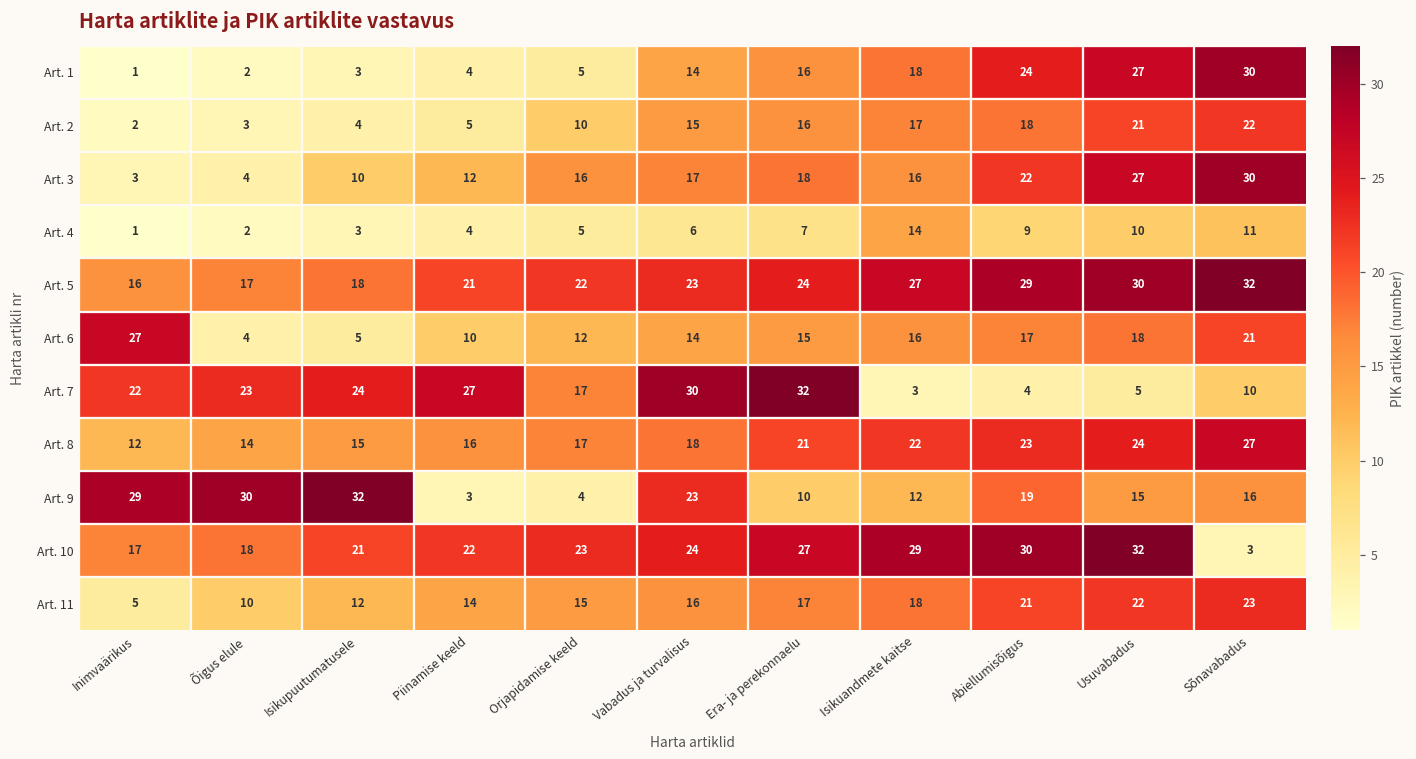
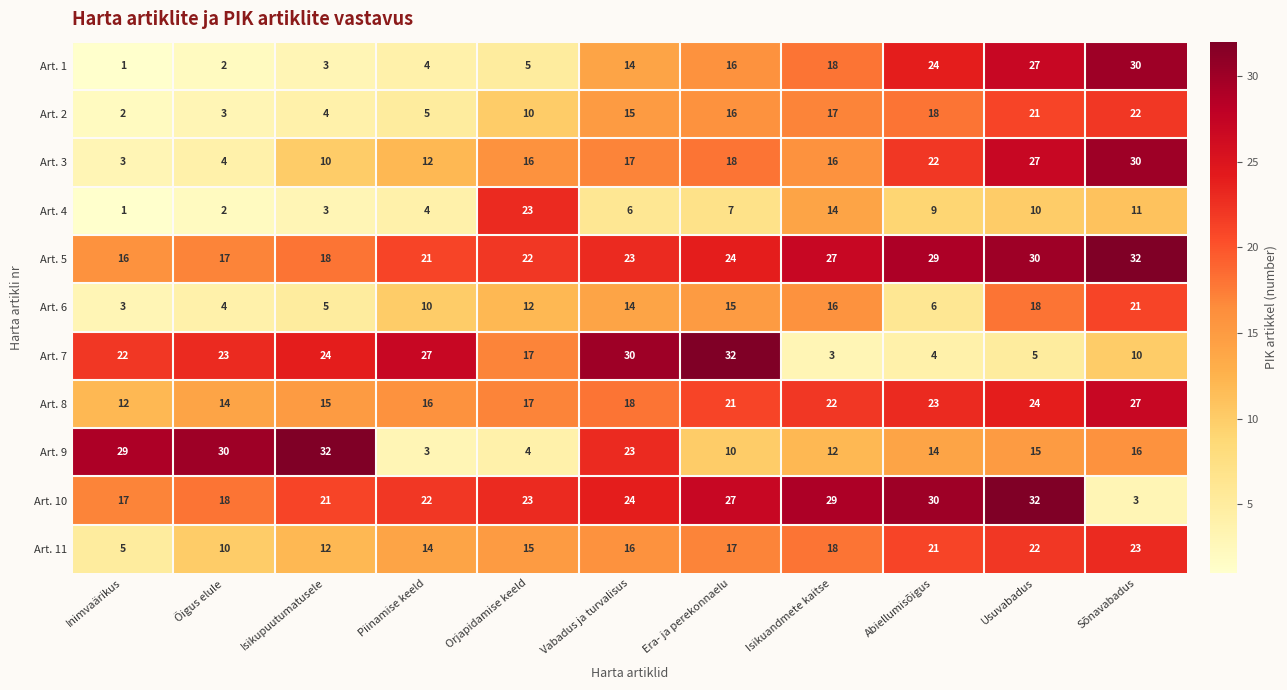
Art. 4, Orjapidamise keeld: 5 -> 23
Art. 6, Inimvaärikus: 27 -> 3
Art. 6, Abiellumisõigus: 17 -> 6
Art. 9, Abiellumisõigus: 19 -> 14
